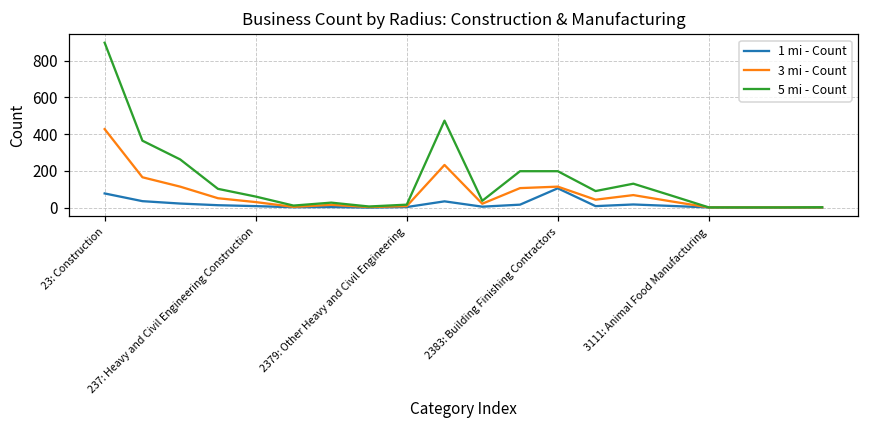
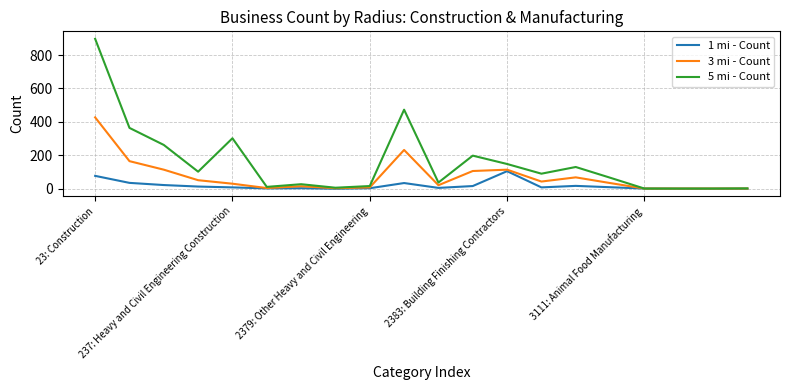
5 mi - Count, 237: Heavy and Civil Engineering Construction: 60 -> 300
5 mi - Count, 2383: Building Finishing Contractors: 200 -> 150
